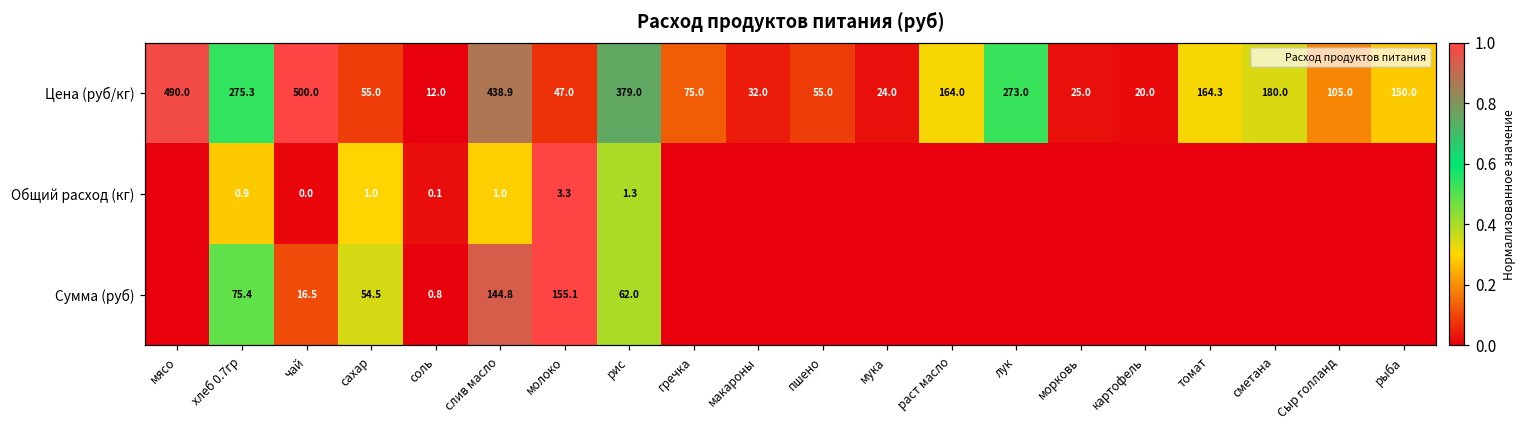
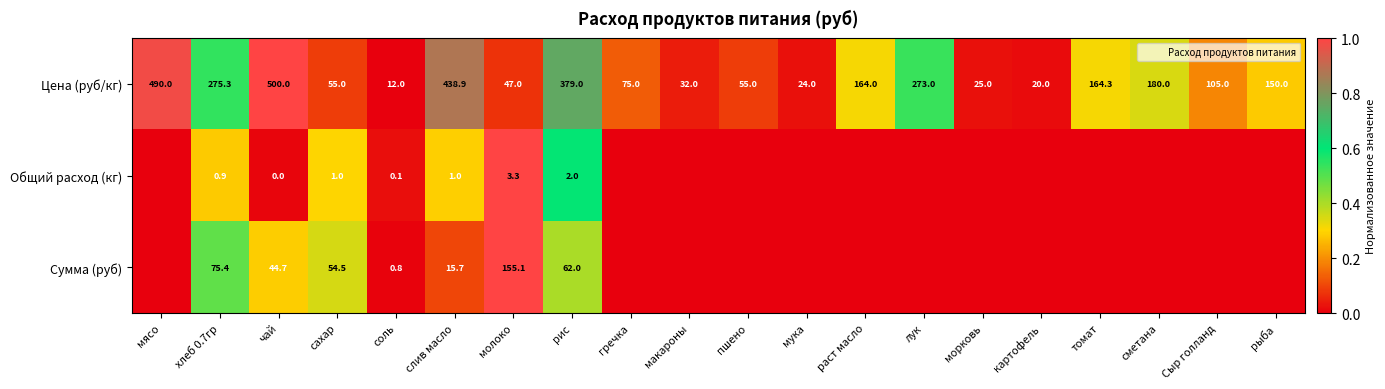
Общий расход (кг), рис: 1.3 -> 2.0
Сумма (руб), чай: 16.5 -> 44.7
Сумма (руб), слив масло: 144.8 -> 15.7
